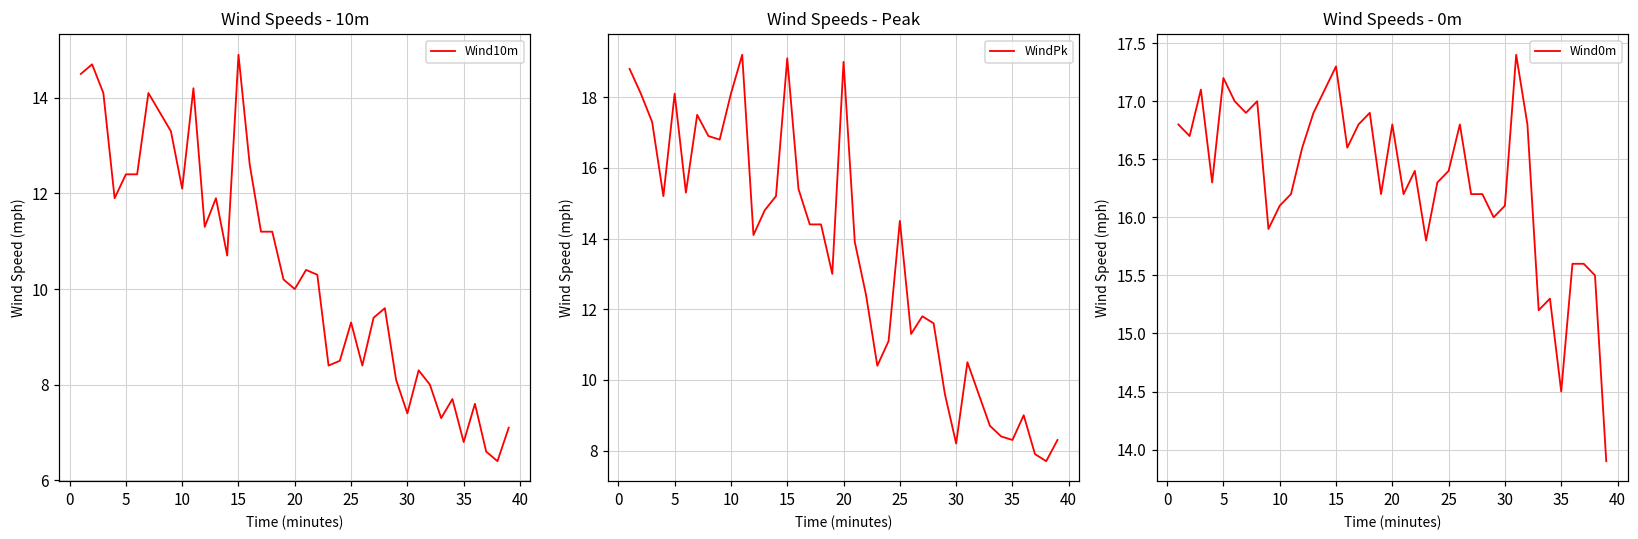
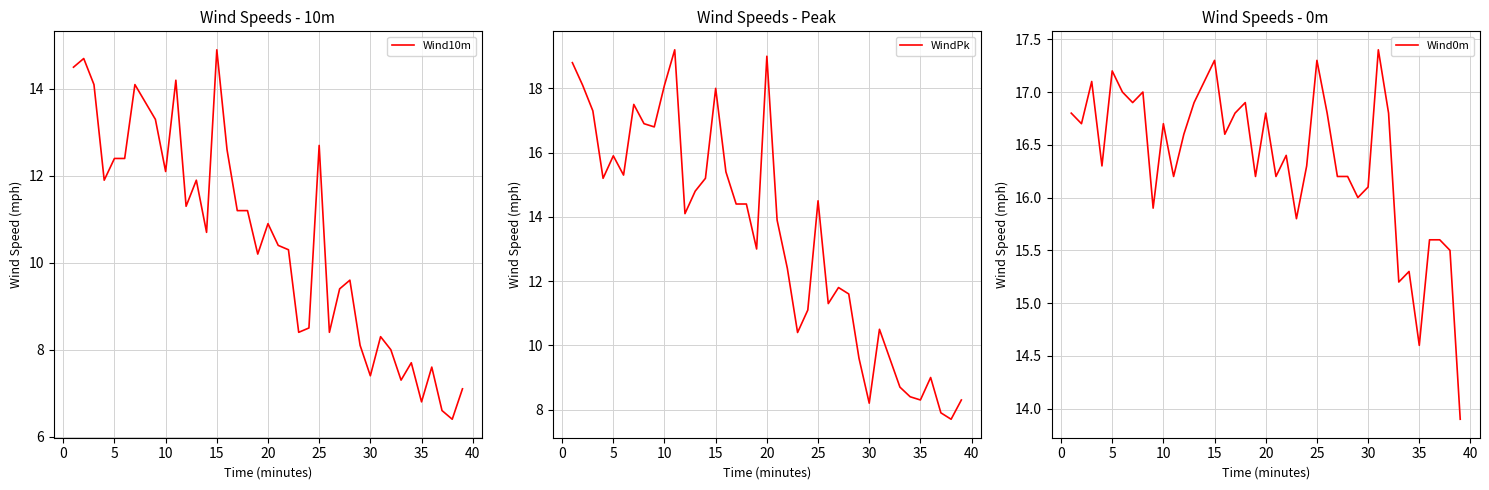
Wind Speeds - 10m, 20: 10.0 -> 10.9
Wind Speeds - 10m, 25: 9.3 -> 12.7
Wind Speeds - Peak, 5: 18.1 -> 15.9
Wind Speeds - Peak, 15: 19.1 -> 18.0
Wind Speeds - 0m, 10: 16.1 -> 16.7
Wind Speeds - 0m, 25: 16.4 -> 17.3
Wind Speeds - 0m, 35: 14.5 -> 14.6
